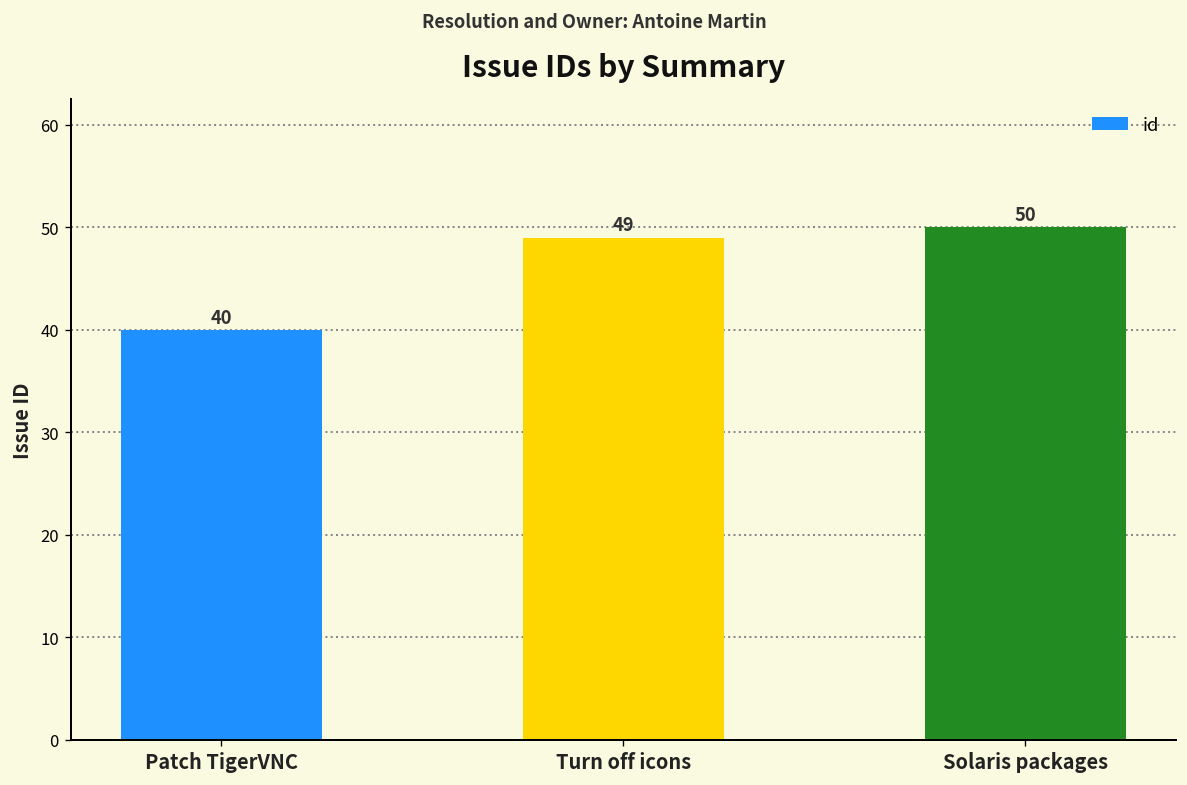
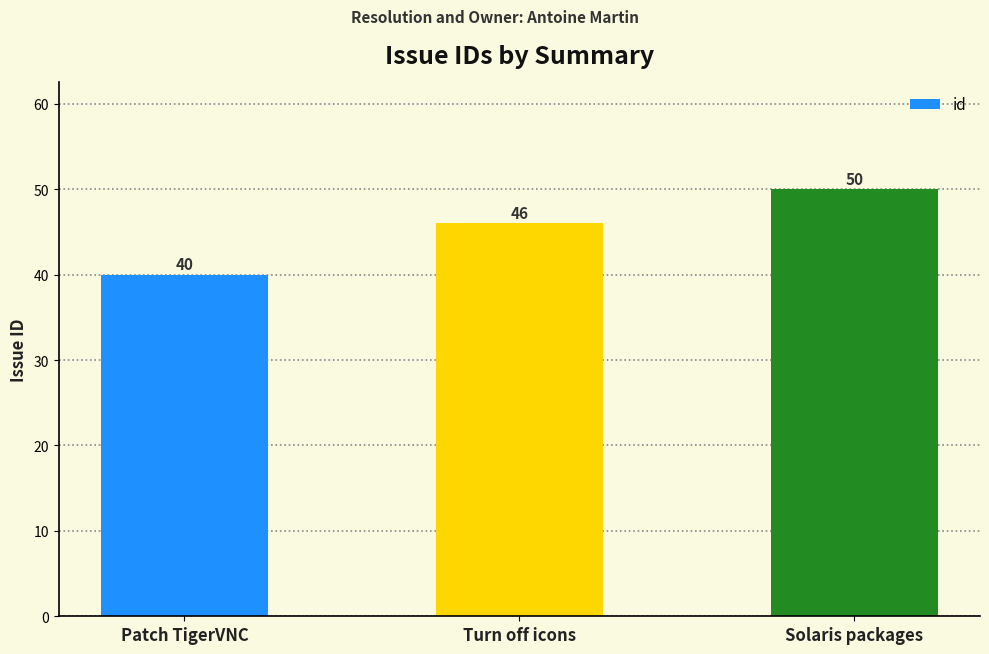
Turn off icons: 49 -> 46
